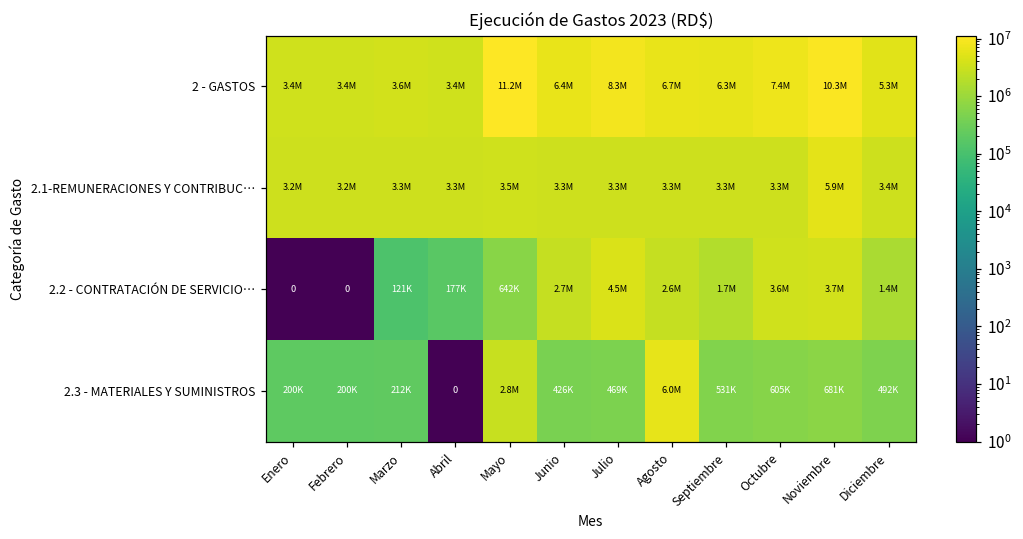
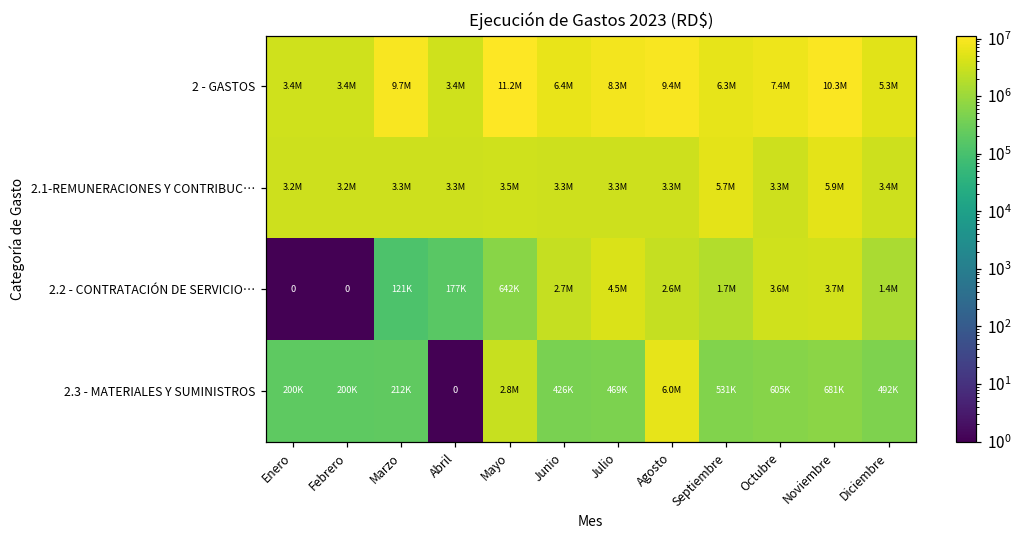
2 - GASTOS, Marzo: 3.6M -> 9.7M
2 - GASTOS, Agosto: 6.7M -> 9.4M
2.1-REMUNERACIONES Y CONTRIBUC…, Septiembre: 3.3M -> 5.7M
